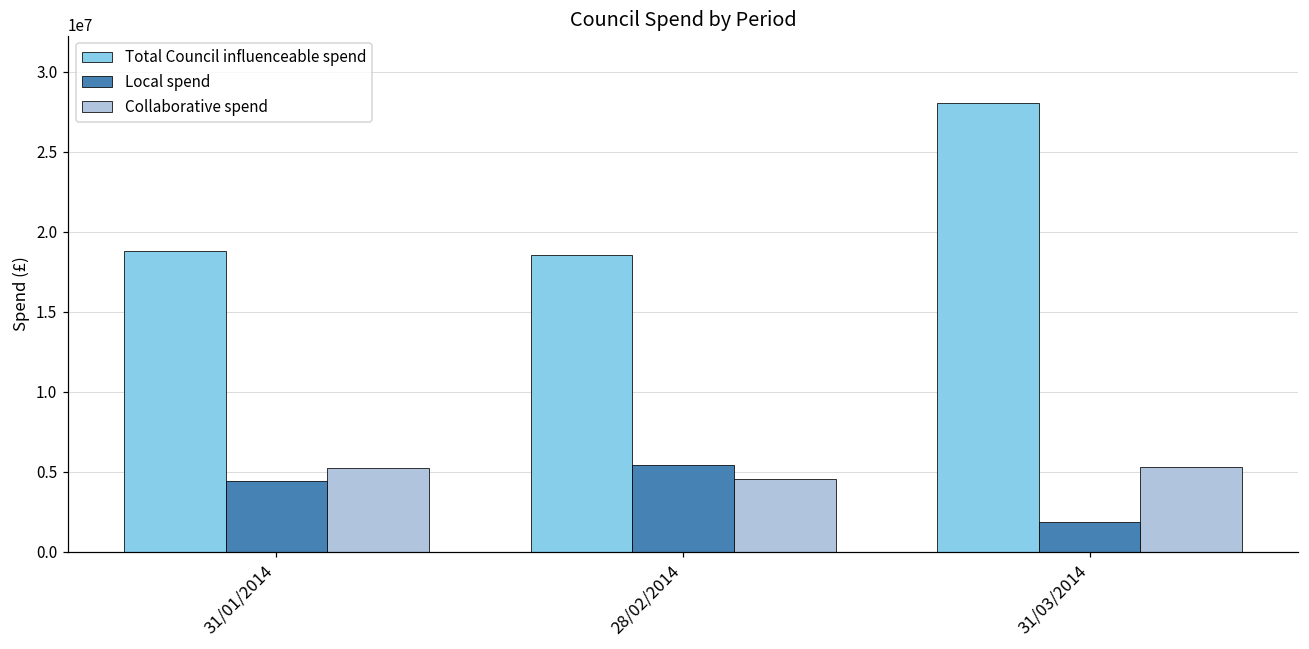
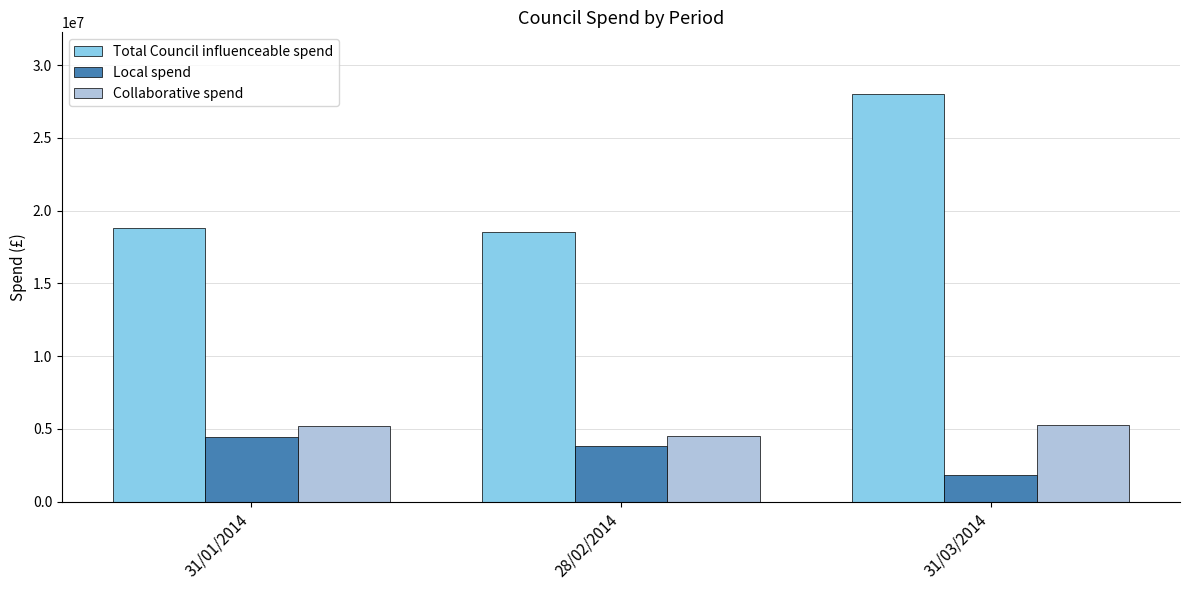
Local spend, 28/02/2014: 5500000 -> 3800000
